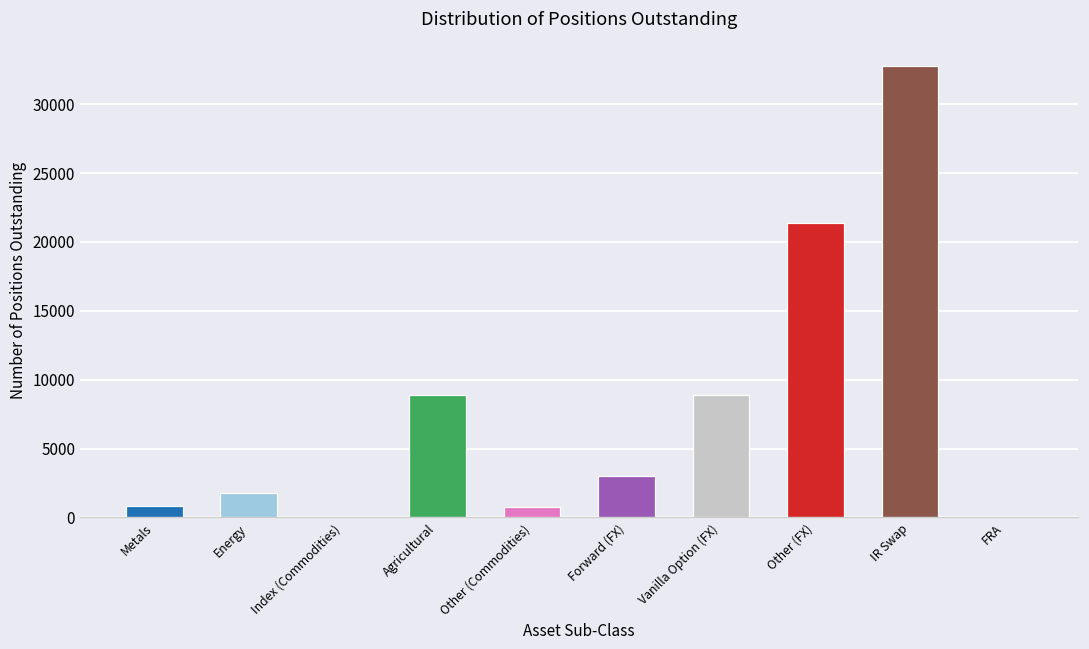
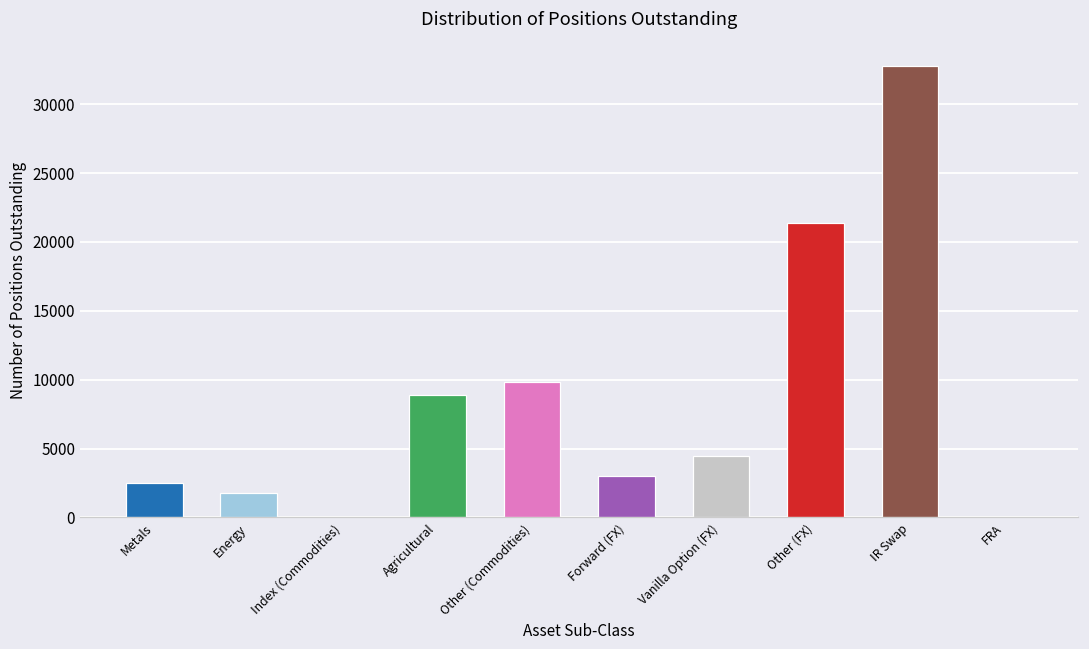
Metals: 800 -> 2500
Other (Commodities): 800 -> 9800
Vanilla Option (FX): 8900 -> 4500
